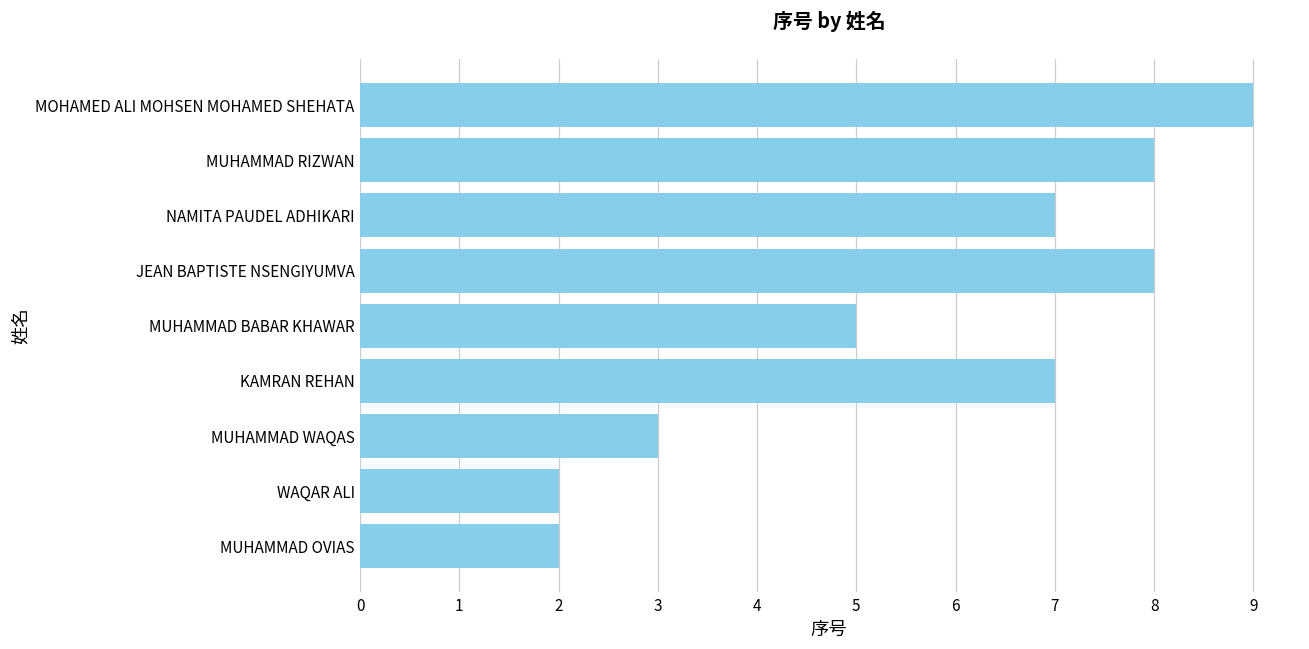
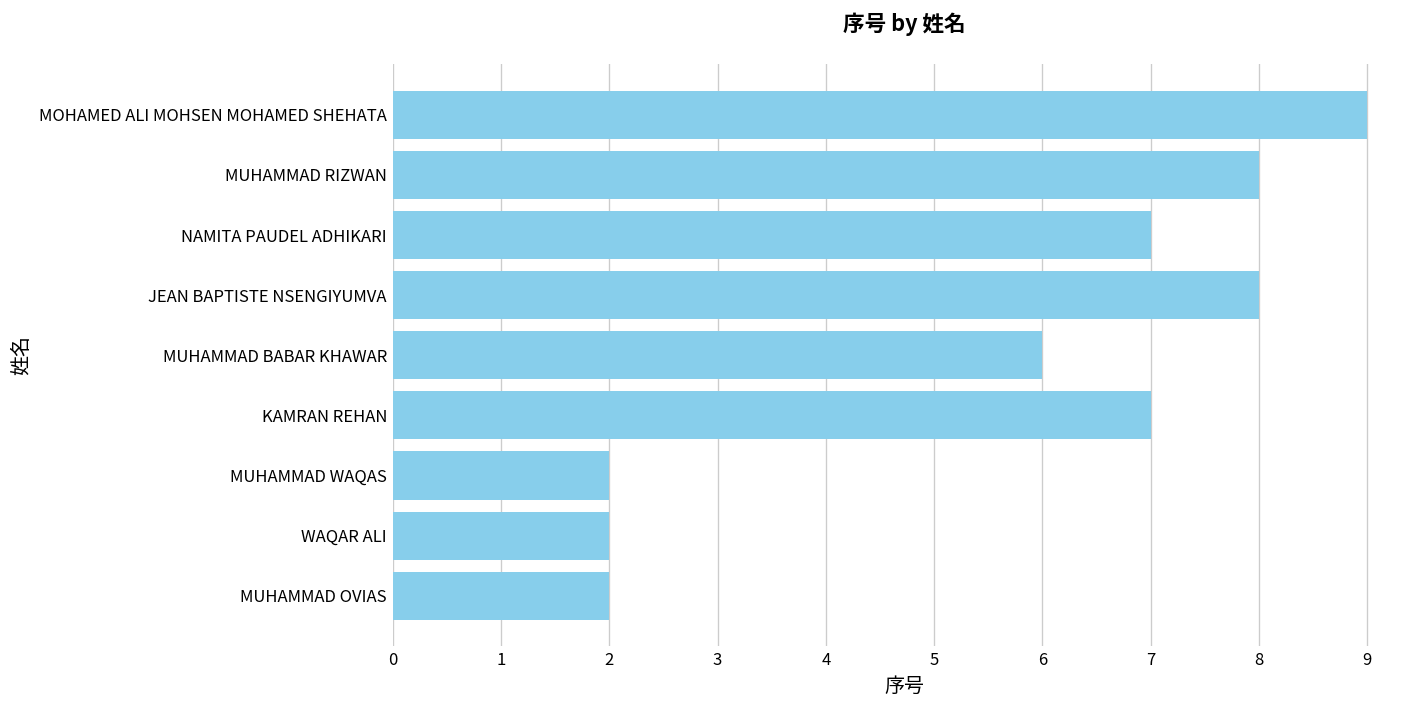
MUHAMMAD BABAR KHAWAR: 5 -> 6
MUHAMMAD WAQAS: 3 -> 2
